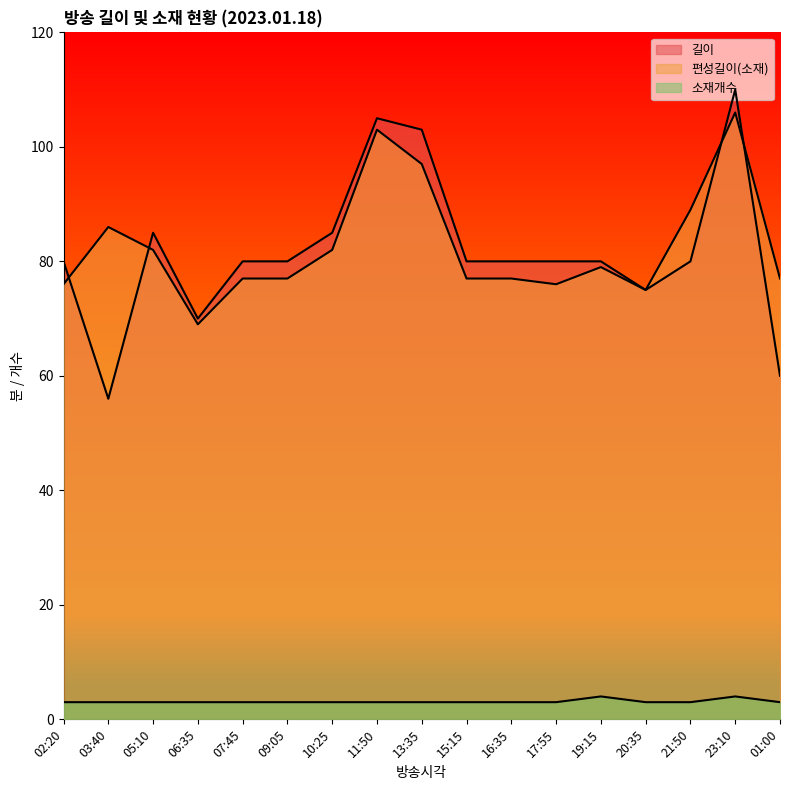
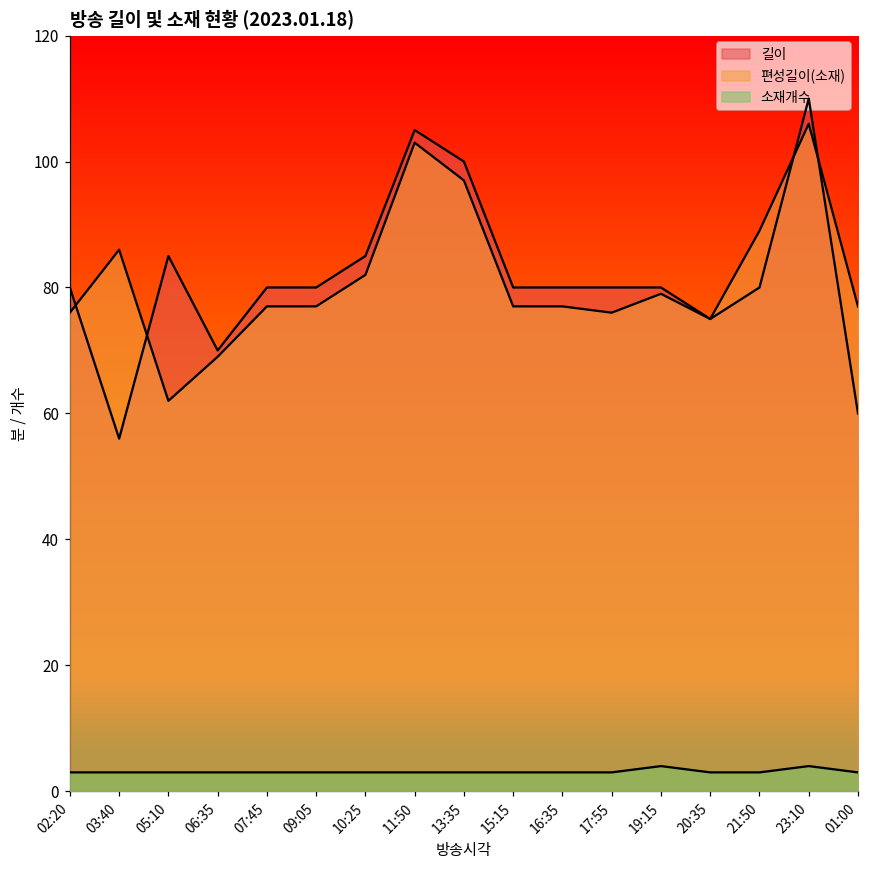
편성길이(소재), 05:10: 82 -> 62
길이, 13:35: 103 -> 100
